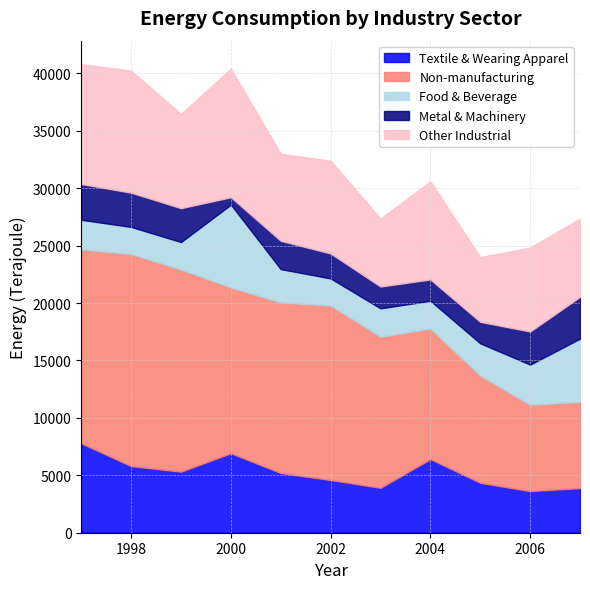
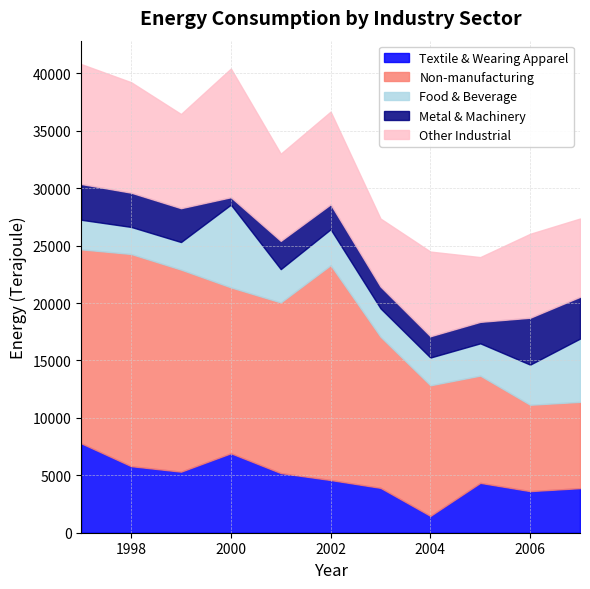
Other Industrial, 1998: 10600 -> 9600
Non-manufacturing, 2002: 15200 -> 18700
Food & Beverage, 2002: 2400 -> 3100
Textile & Wearing Apparel, 2004: 6400 -> 1500
Other Industrial, 2004: 8500 -> 7400
Metal & Machinery, 2006: 2900 -> 4100
